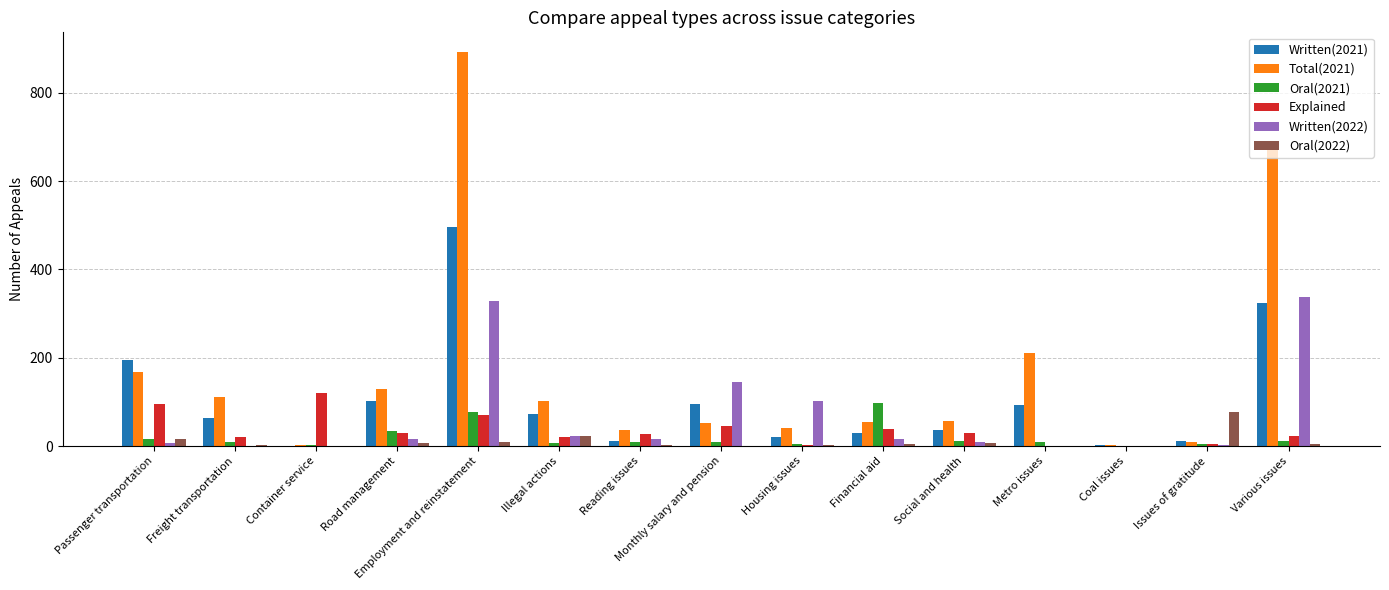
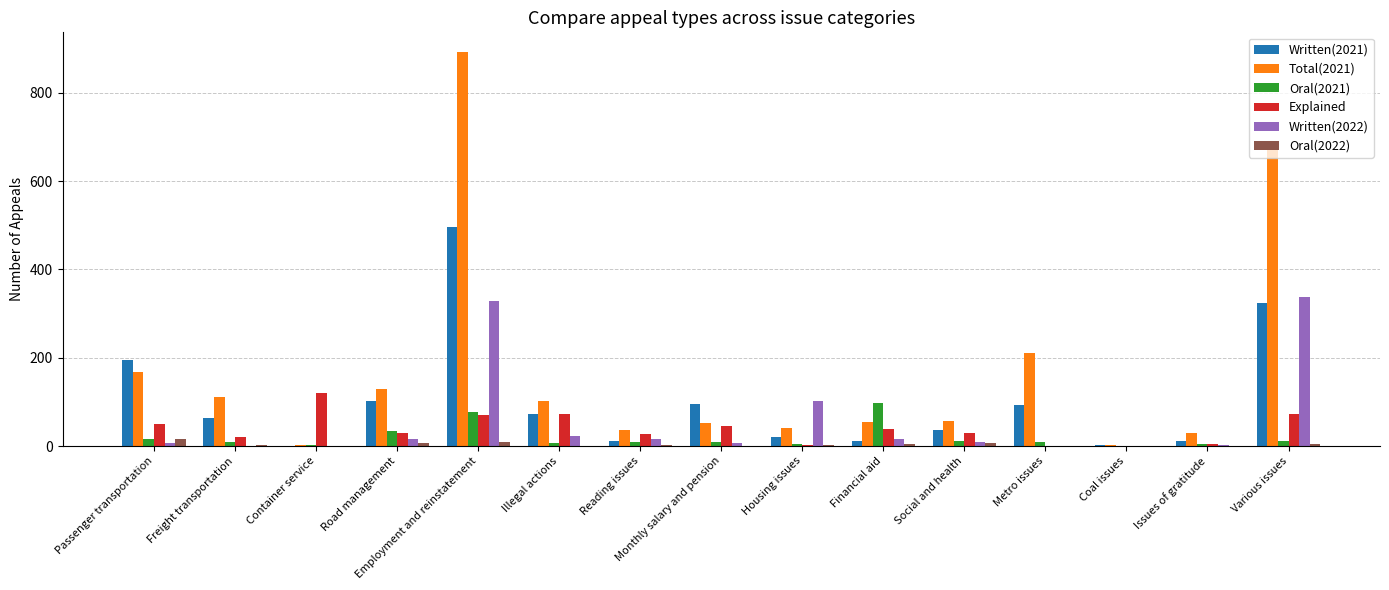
Explained, Passenger transportation: 90 -> 50
Explained, Illegal actions: 20 -> 70
Oral(2022), Illegal actions: 20 -> 0
Written(2022), Monthly salary and pension: 150 -> 10
Written(2021), Financial aid: 30 -> 10
Total(2021), Issues of gratitude: 10 -> 30
Oral(2022), Issues of gratitude: 80 -> 0
Explained, Various issues: 20 -> 70
